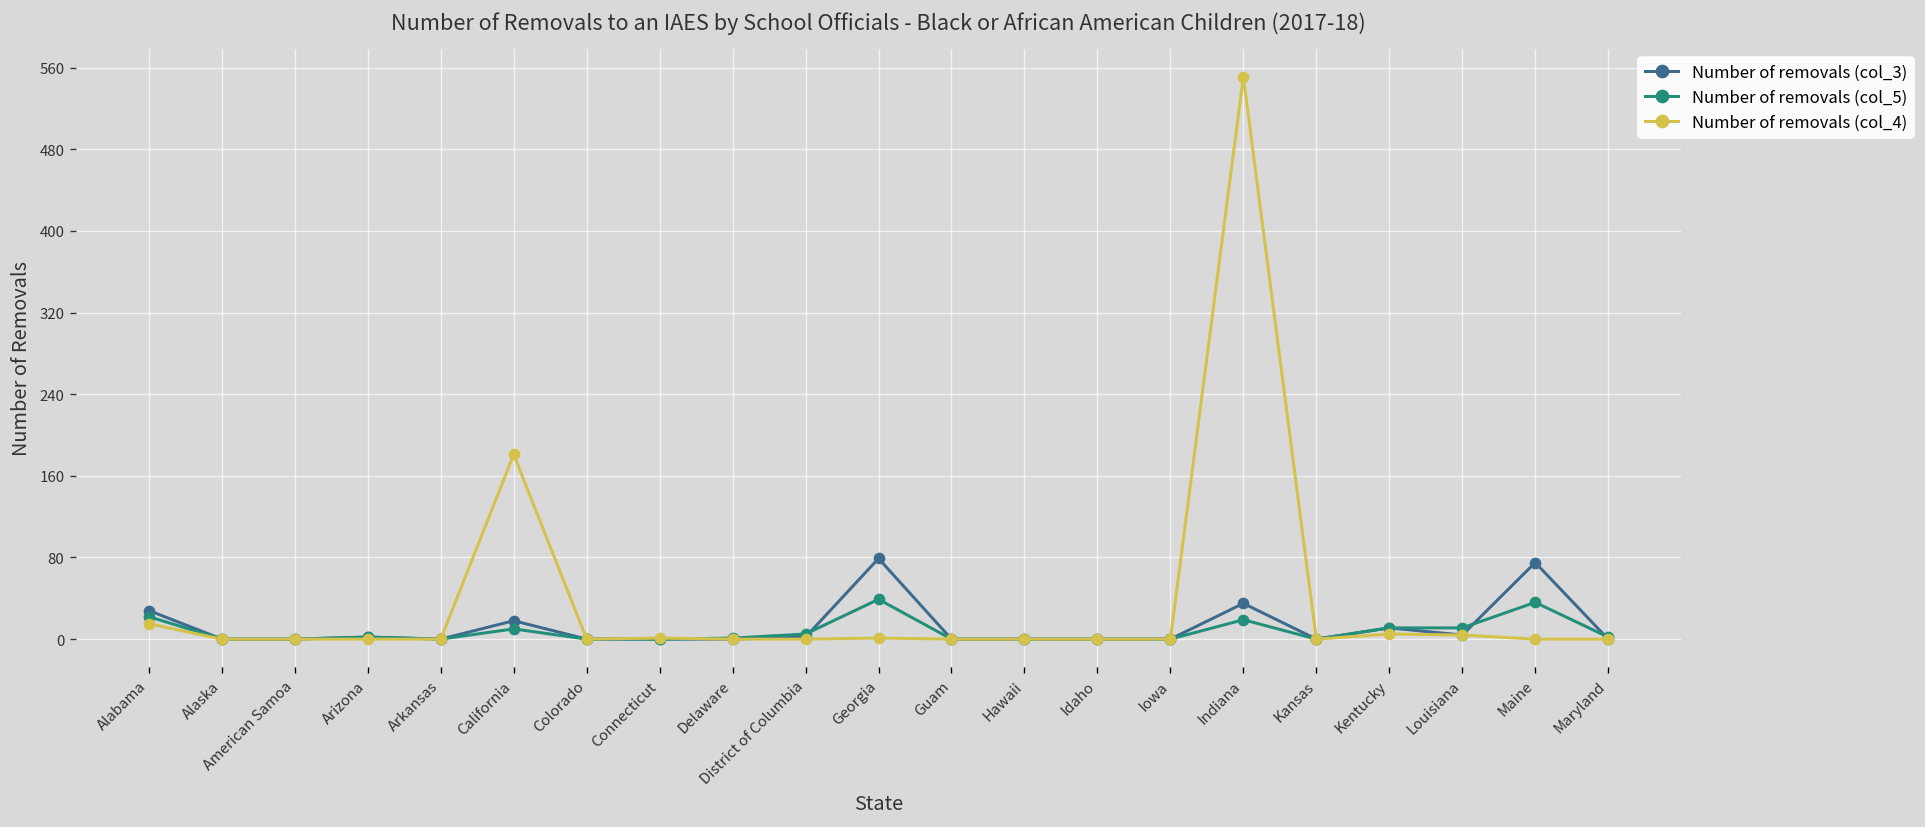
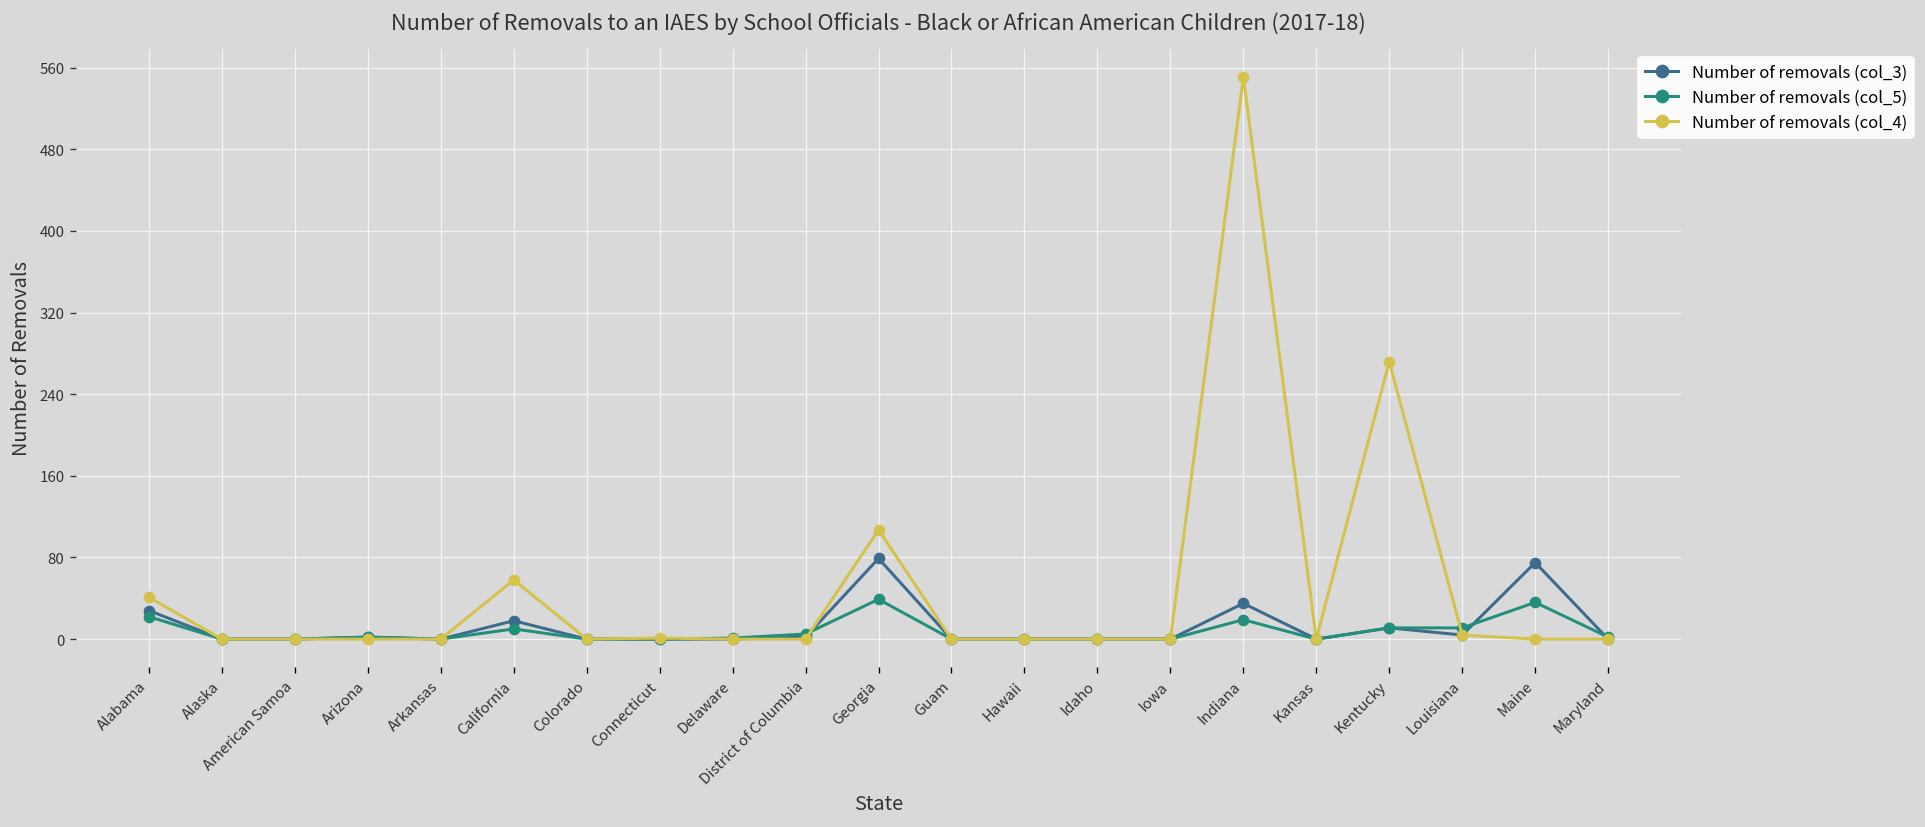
Number of removals (col_4), Alabama: 20 -> 40
Number of removals (col_4), California: 180 -> 60
Number of removals (col_4), Georgia: 0 -> 110
Number of removals (col_4), Kentucky: 10 -> 270
